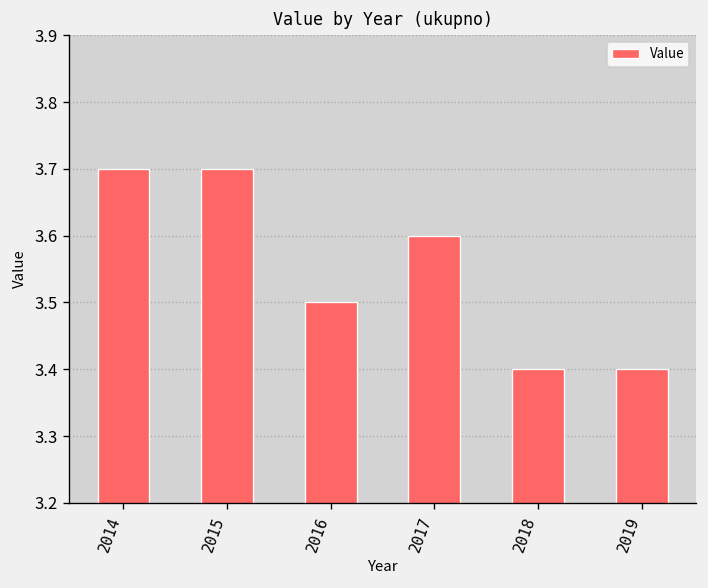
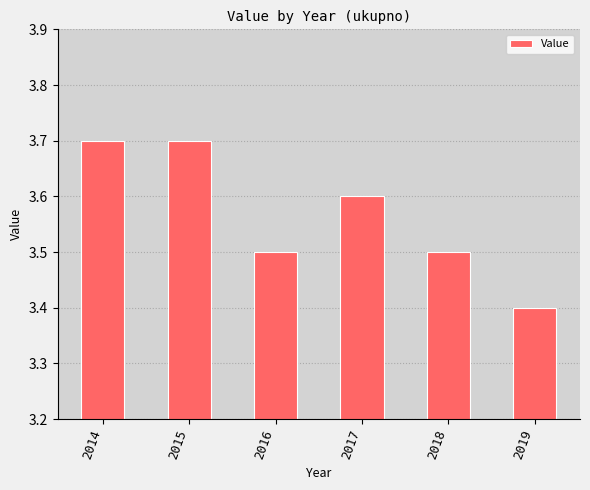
2018: 3.4 -> 3.5
